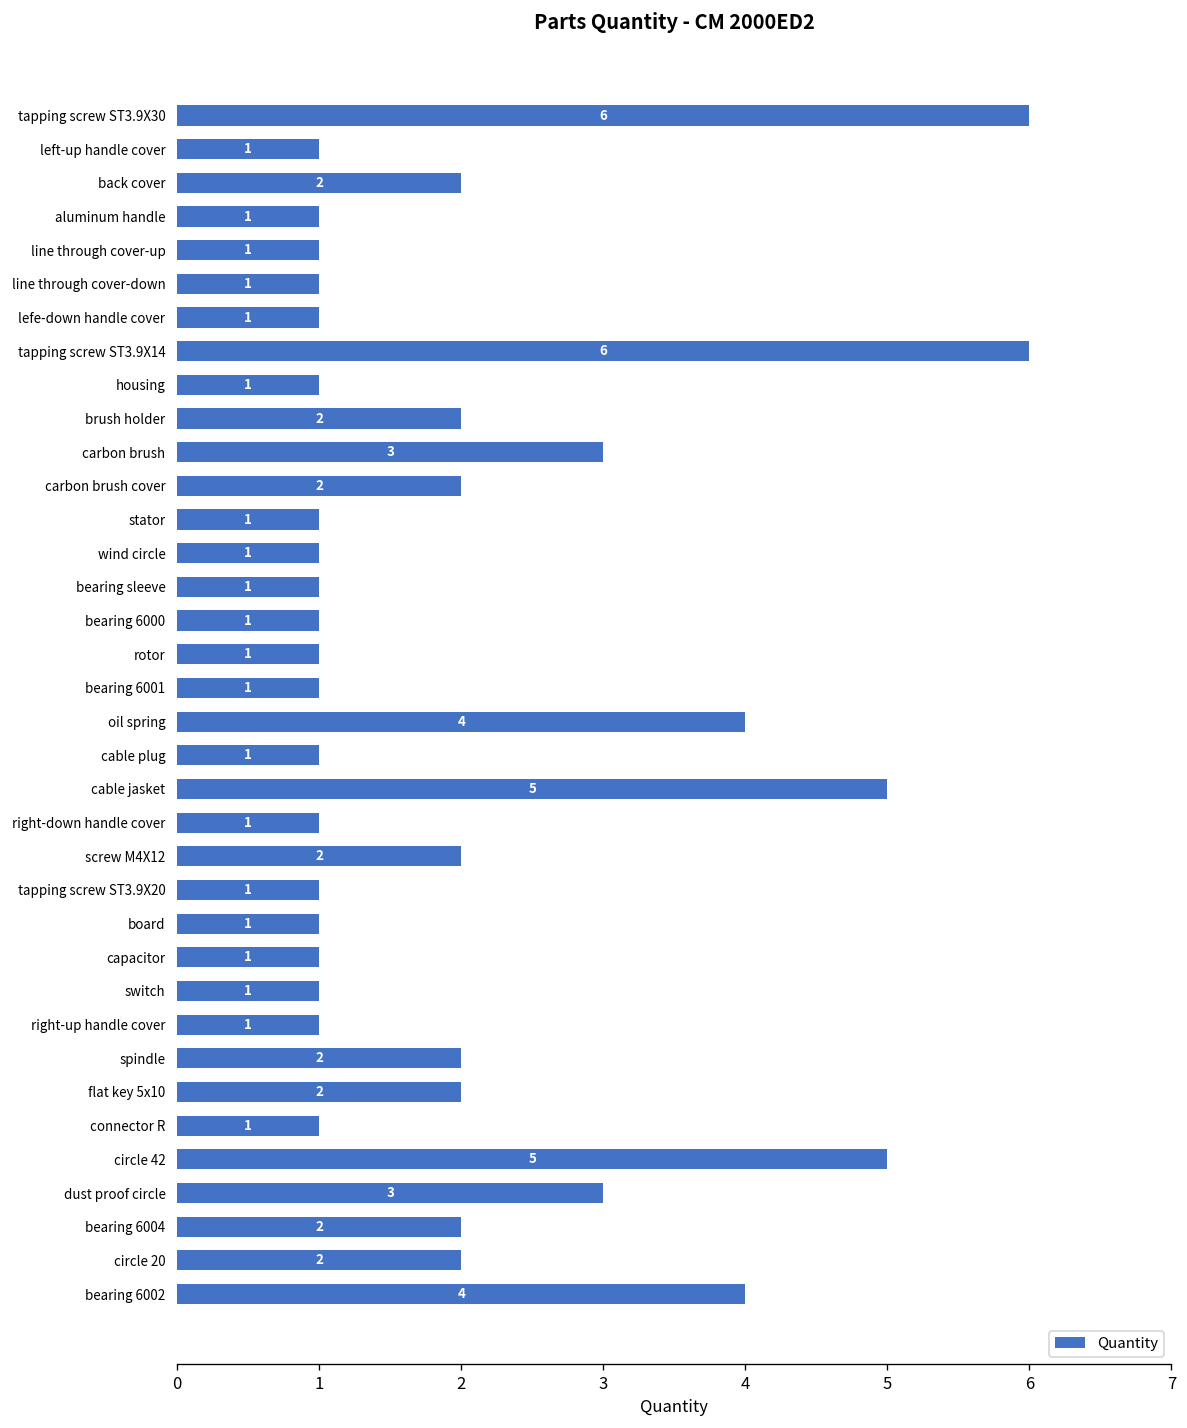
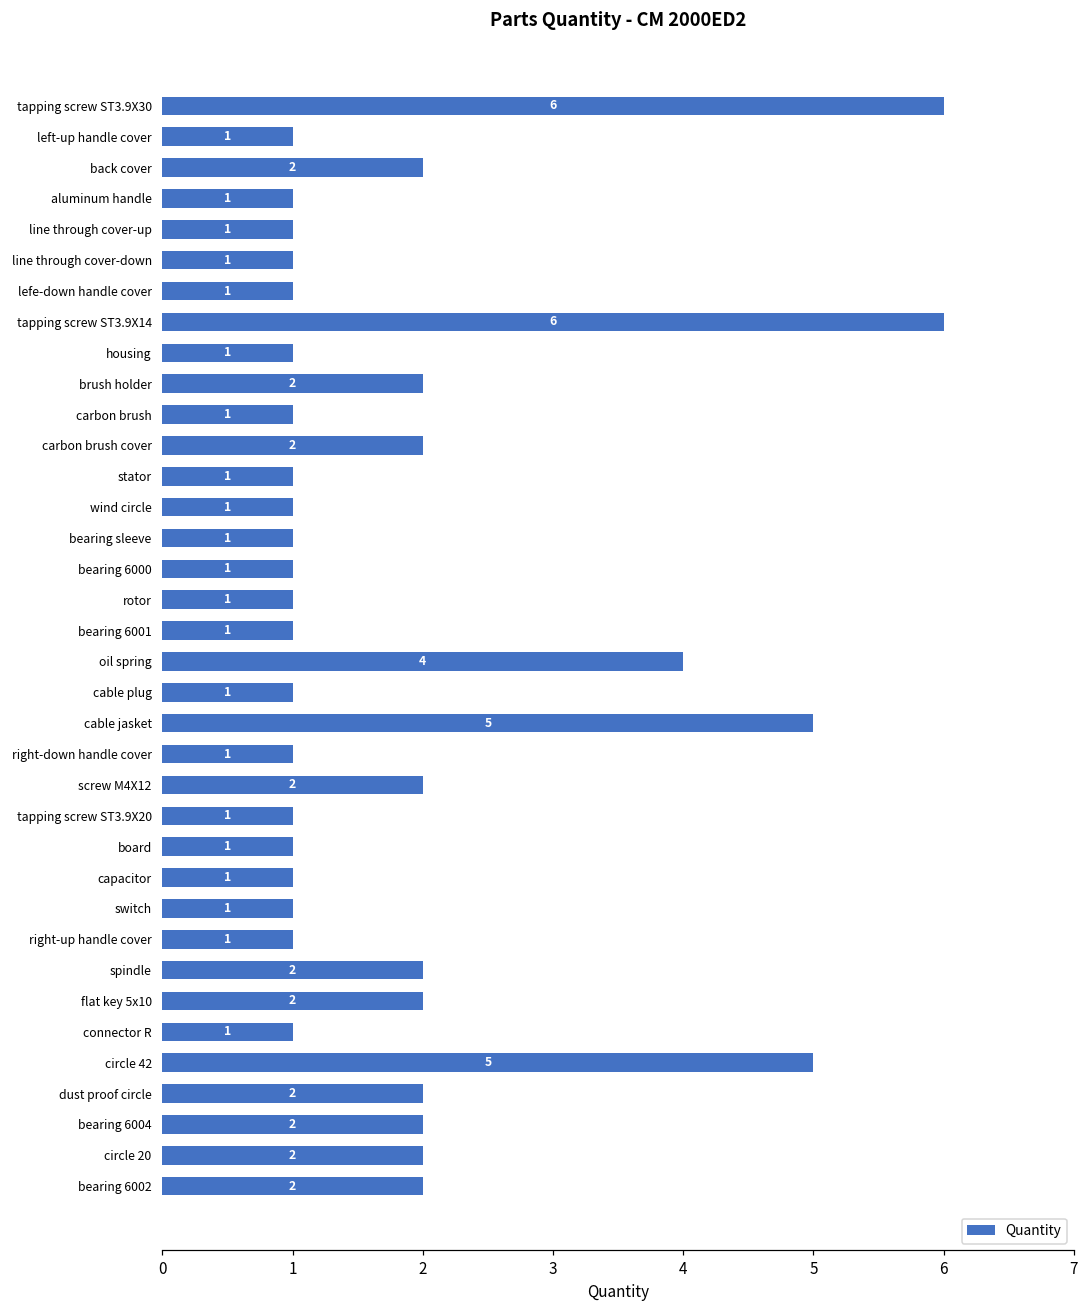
carbon brush: 3 -> 1
dust proof circle: 3 -> 2
bearing 6002: 4 -> 2
